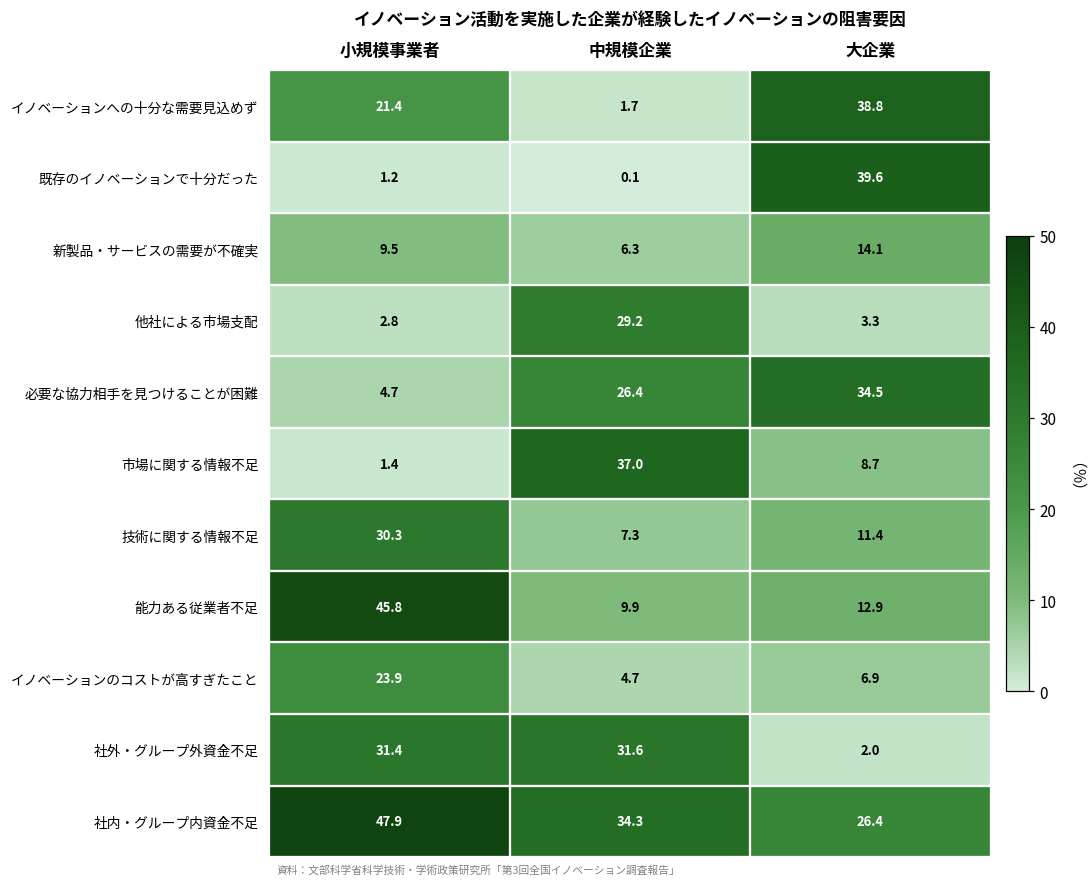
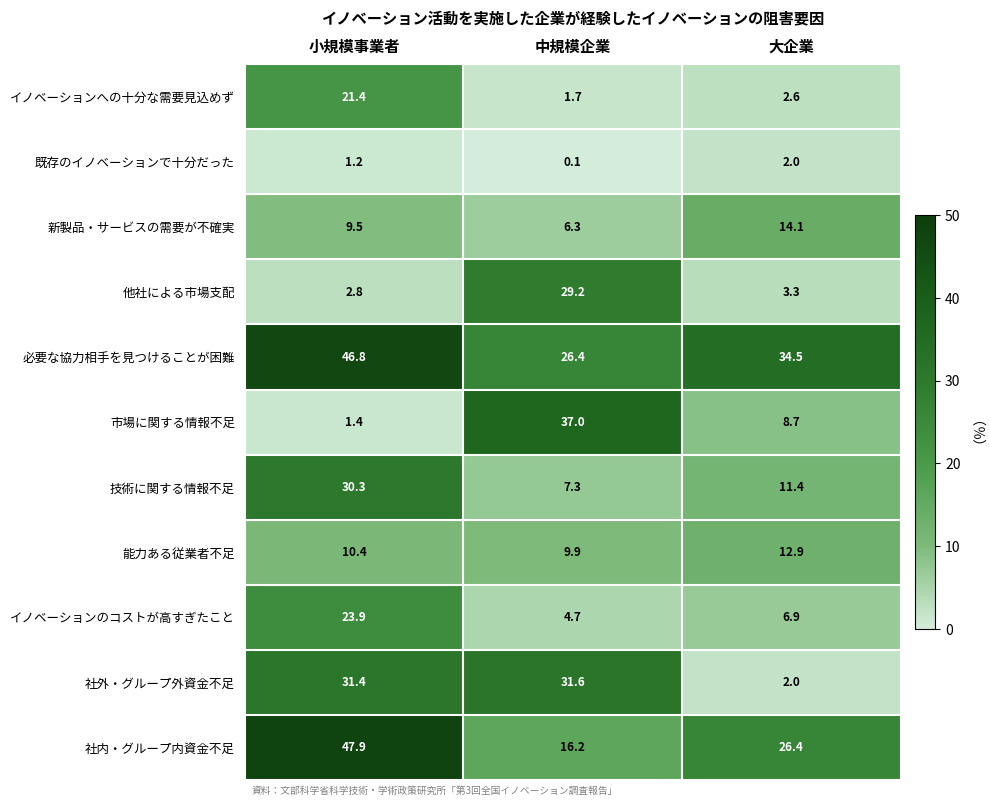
イノベーションへの十分な需要見込めず, 大企業: 38.8 -> 2.6
既存のイノベーションで十分だった, 大企業: 39.6 -> 2.0
必要な協力相手を見つけることが困難, 小規模事業者: 4.7 -> 46.8
能力ある従業者不足, 小規模事業者: 45.8 -> 10.4
社内・グループ内資金不足, 中規模企業: 34.3 -> 16.2
